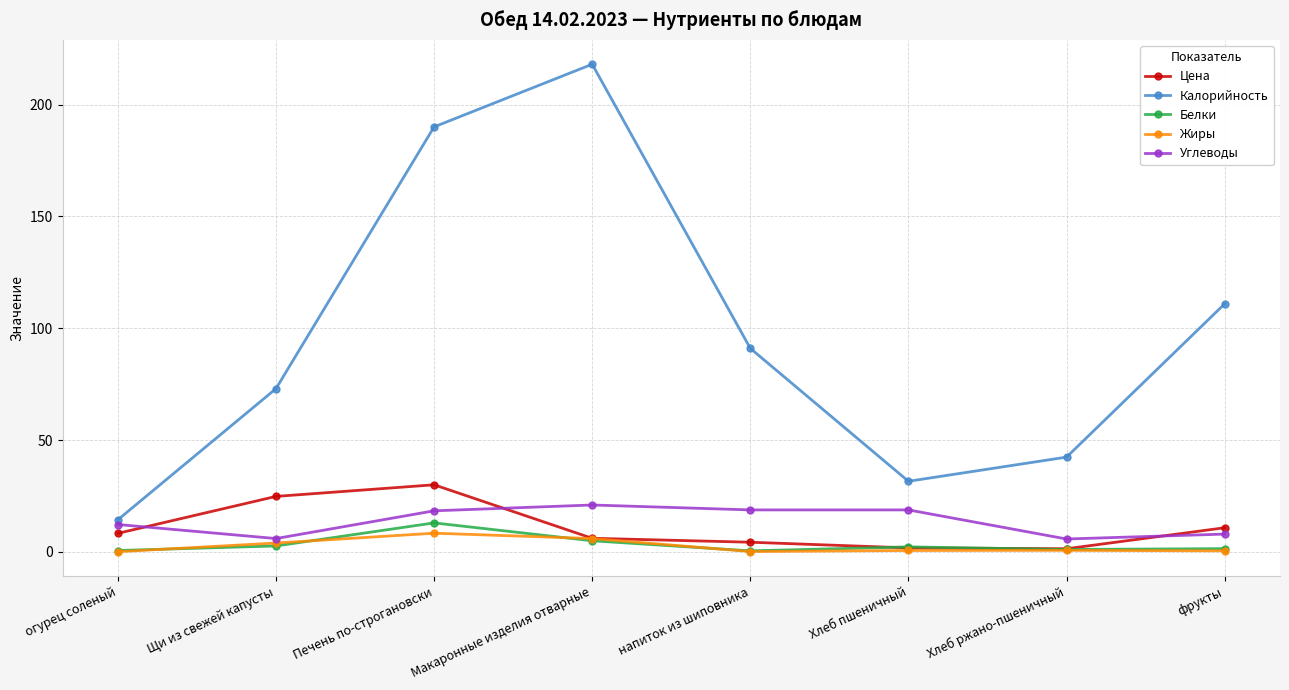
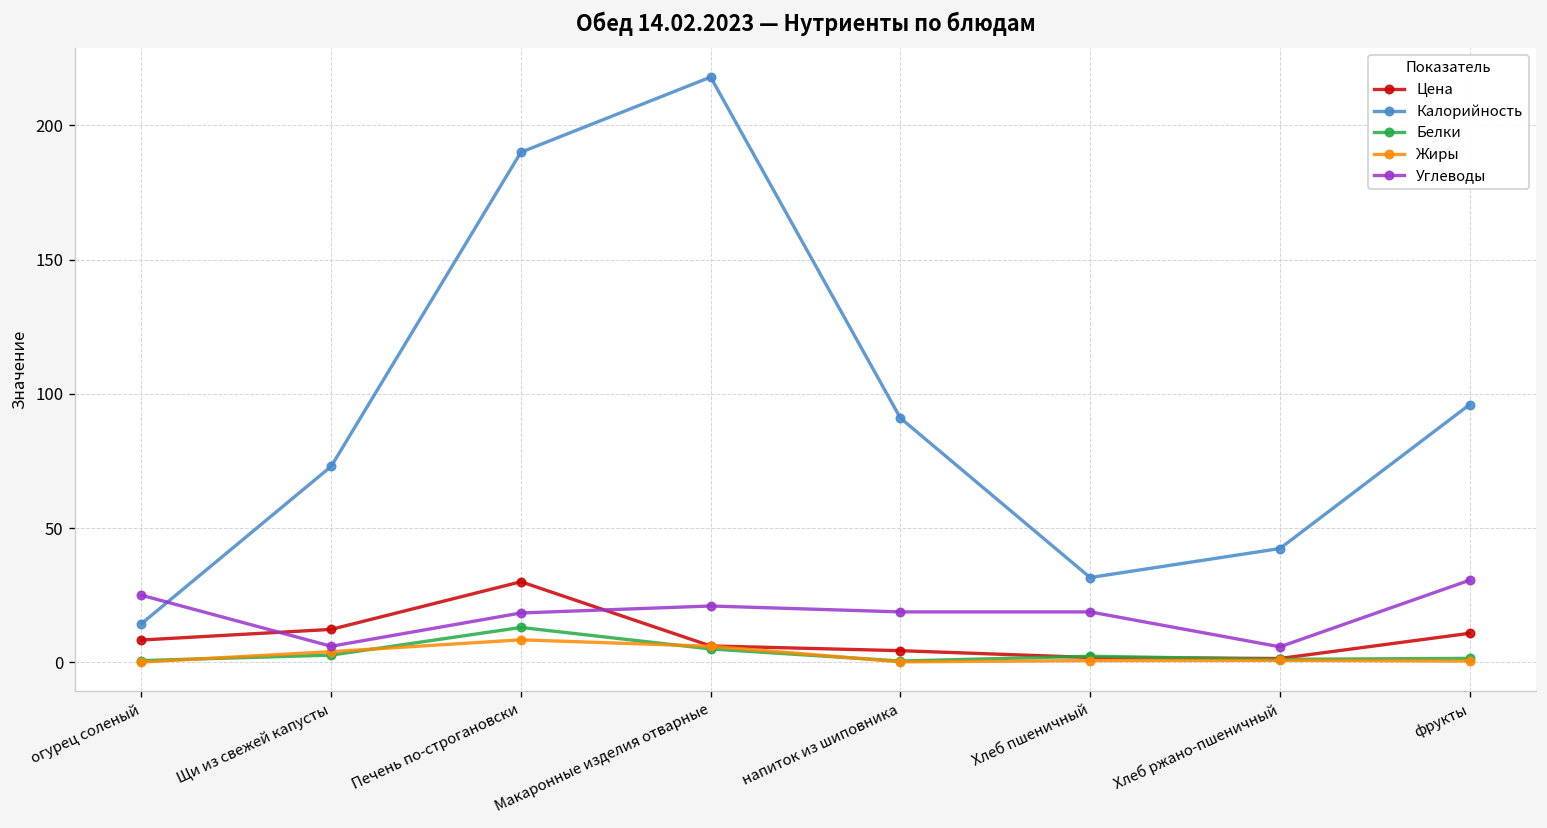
Углеводы, огурец соленый: 12 -> 25
Цена, Щи из свежей капусты: 25 -> 12
Калорийность, фрукты: 111 -> 96
Углеводы, фрукты: 8 -> 31
